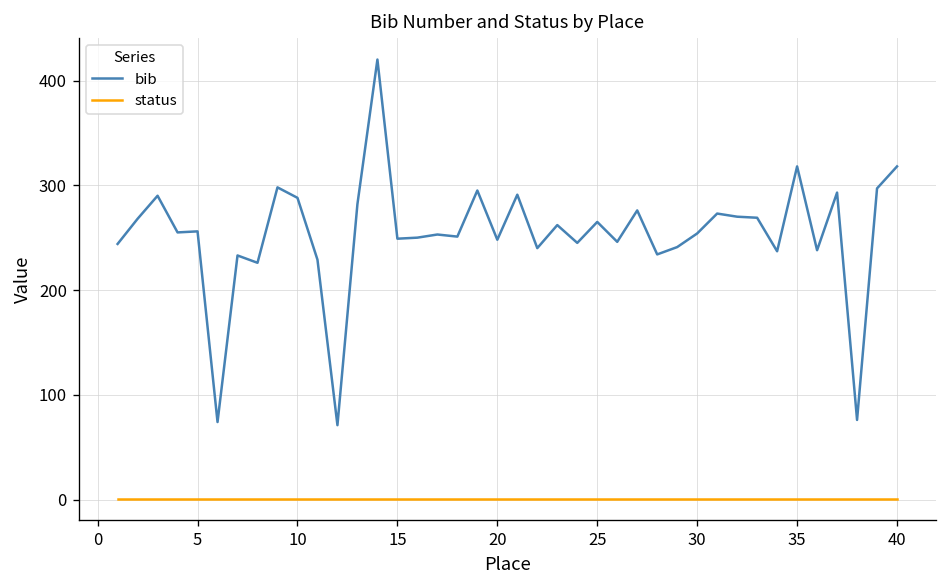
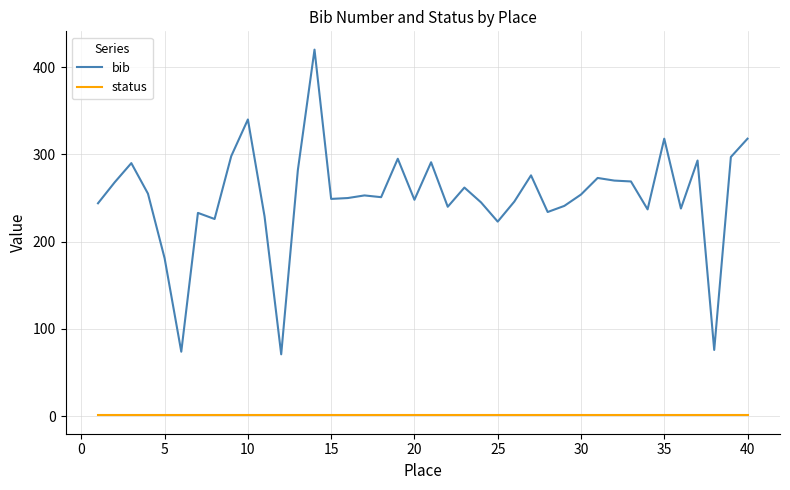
bib, 5: 260 -> 180
bib, 10: 290 -> 340
bib, 25: 270 -> 220
